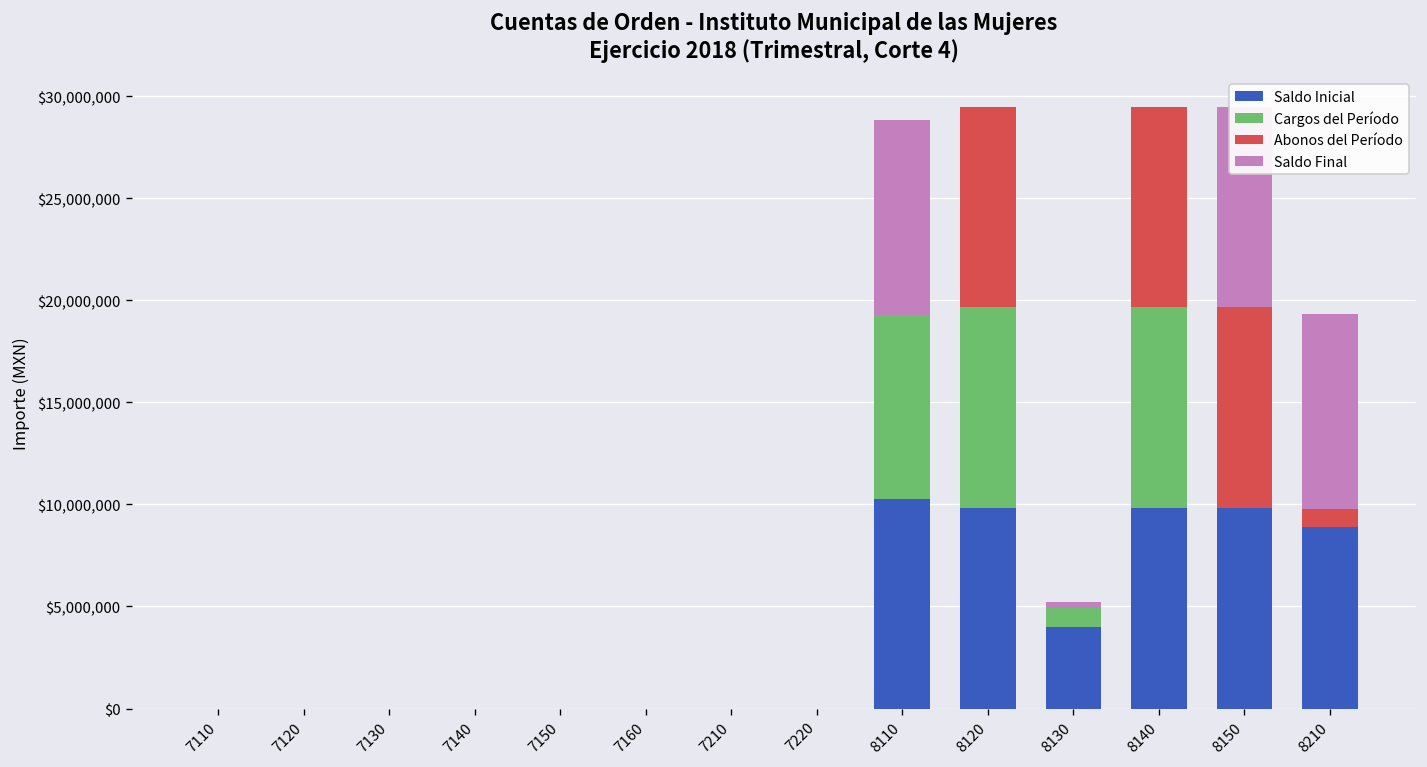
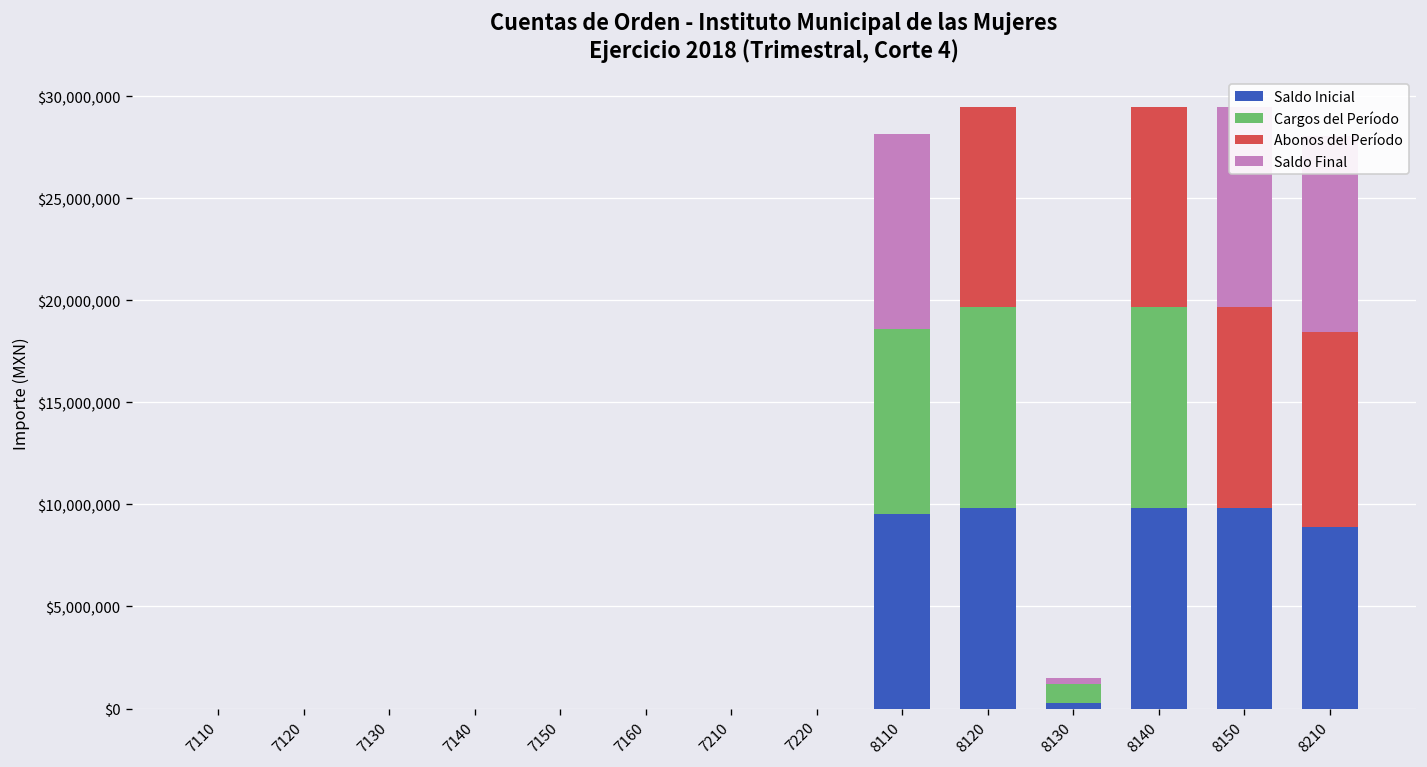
Saldo Inicial, 8110: $10,300,000 -> $9,600,000
Saldo Inicial, 8130: $4,000,000 -> $300,000
Abonos del Período, 8210: $900,000 -> $9,600,000
